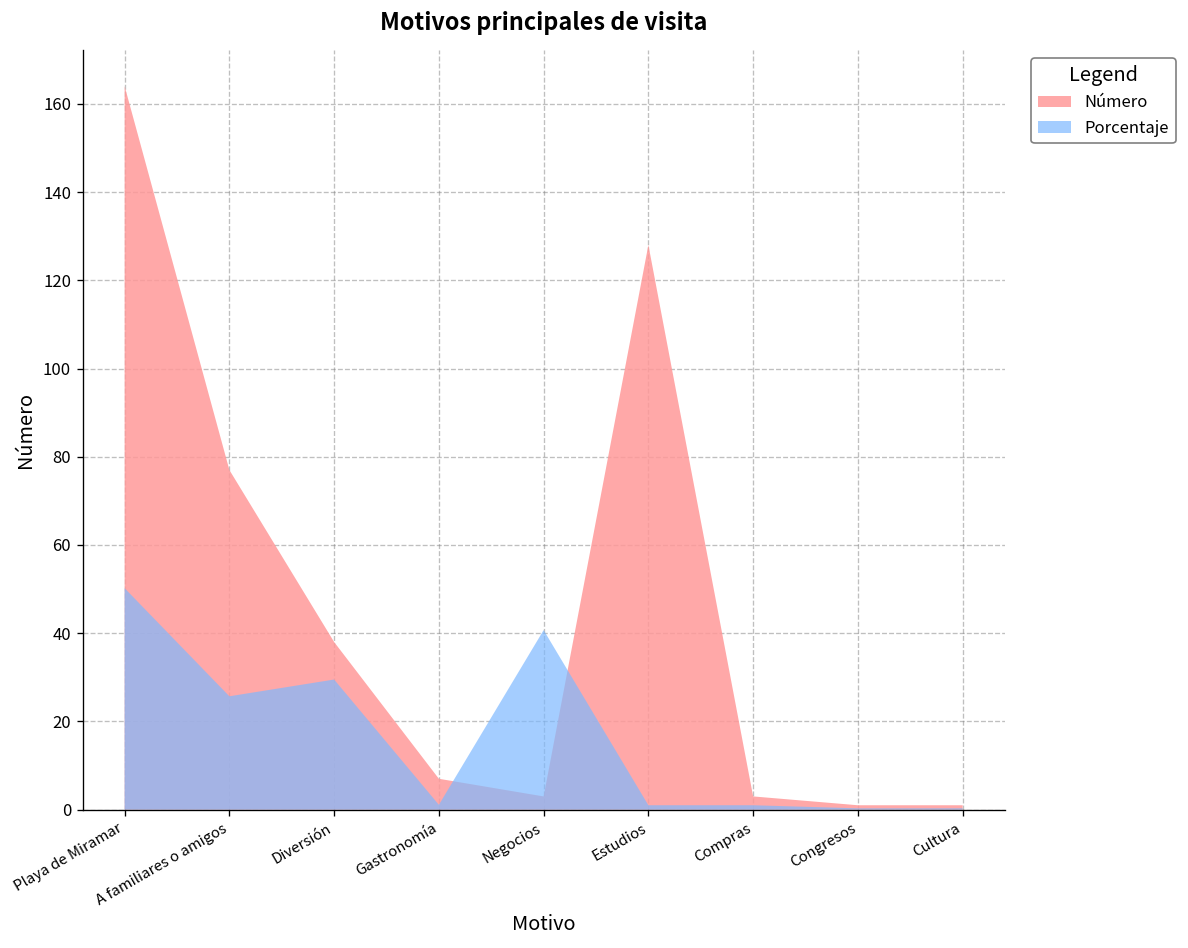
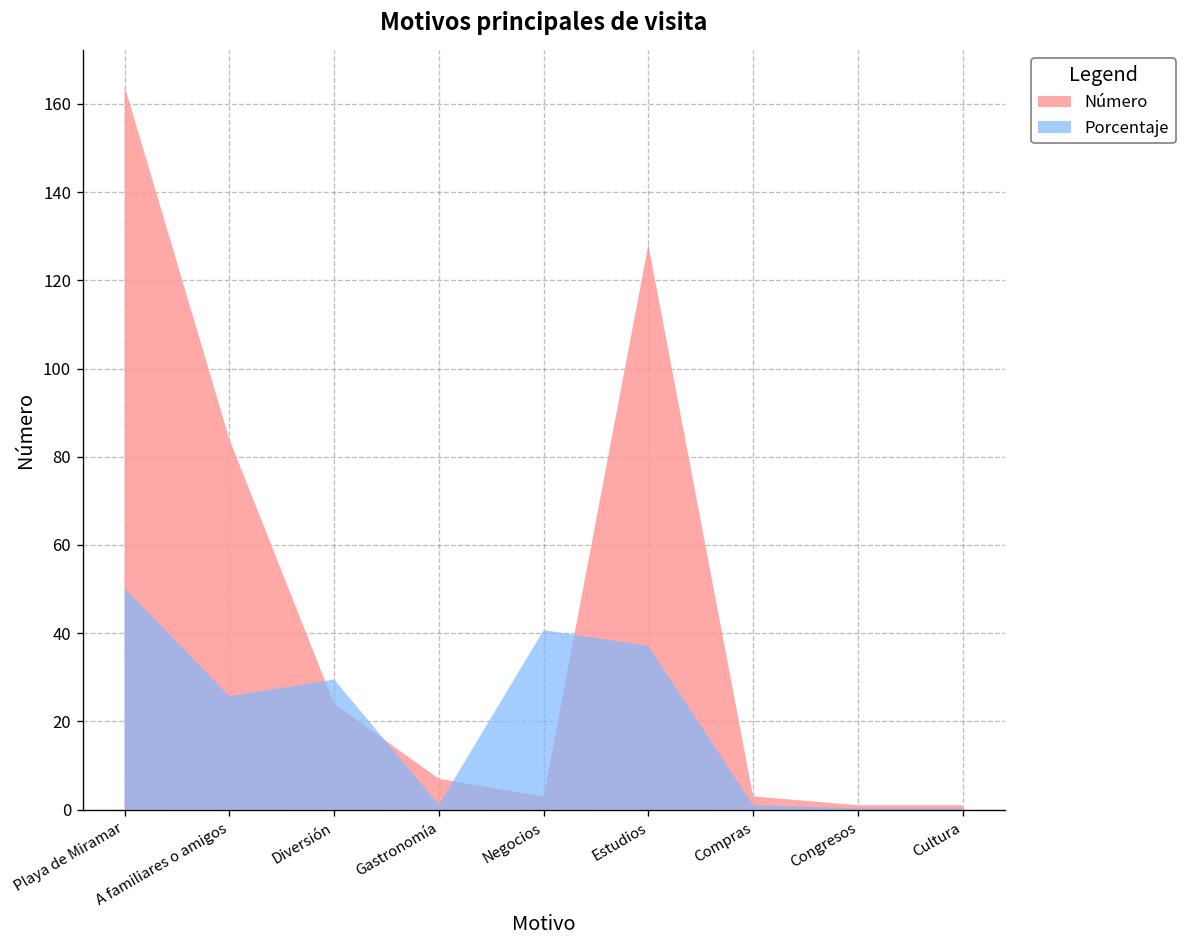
Número, A familiares o amigos: 77 -> 84
Número, Diversión: 38 -> 24
Porcentaje, Estudios: 1 -> 37
